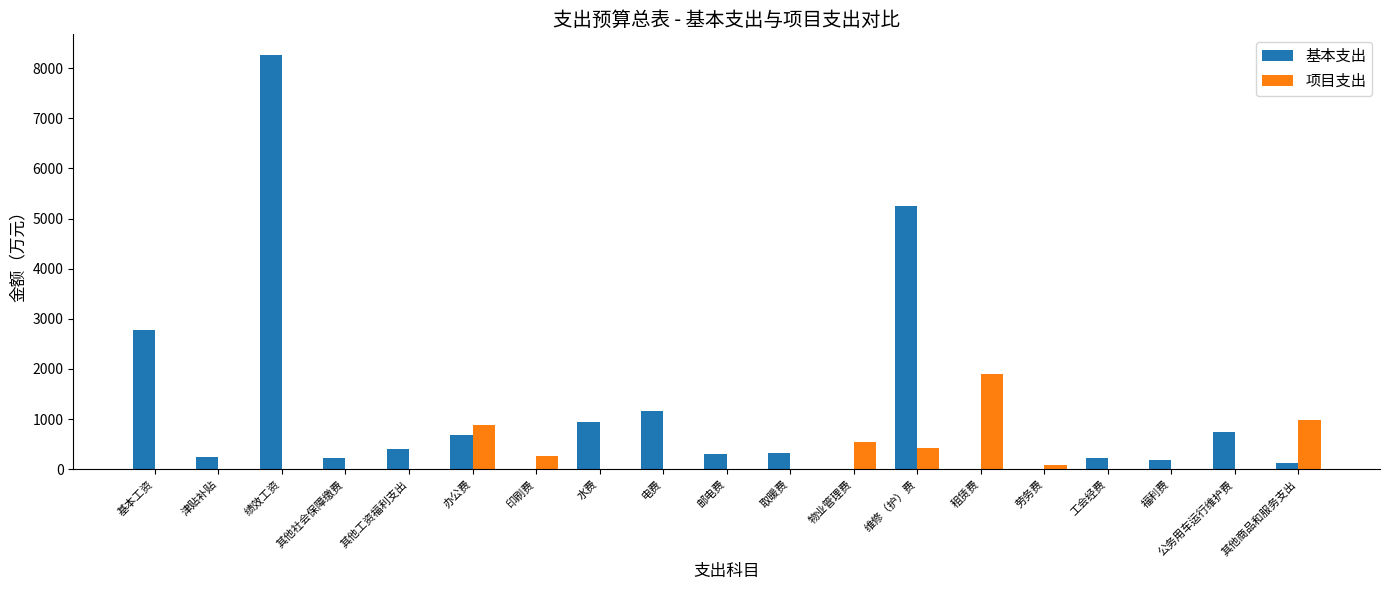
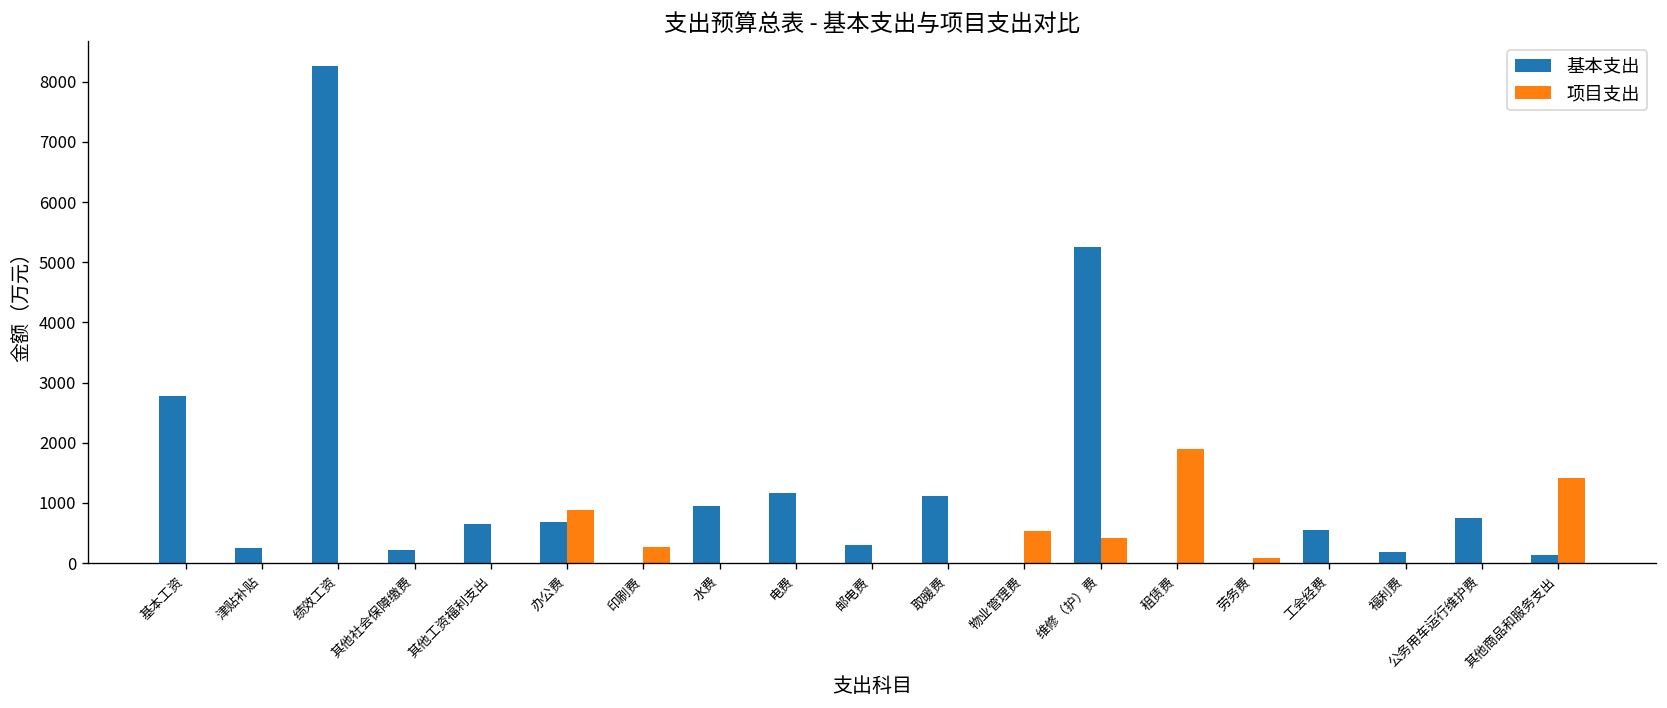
基本支出, 其他工资福利支出: 400 -> 600
基本支出, 取暖费: 300 -> 1100
基本支出, 工会经费: 200 -> 500
项目支出, 其他商品和服务支出: 1000 -> 1400
